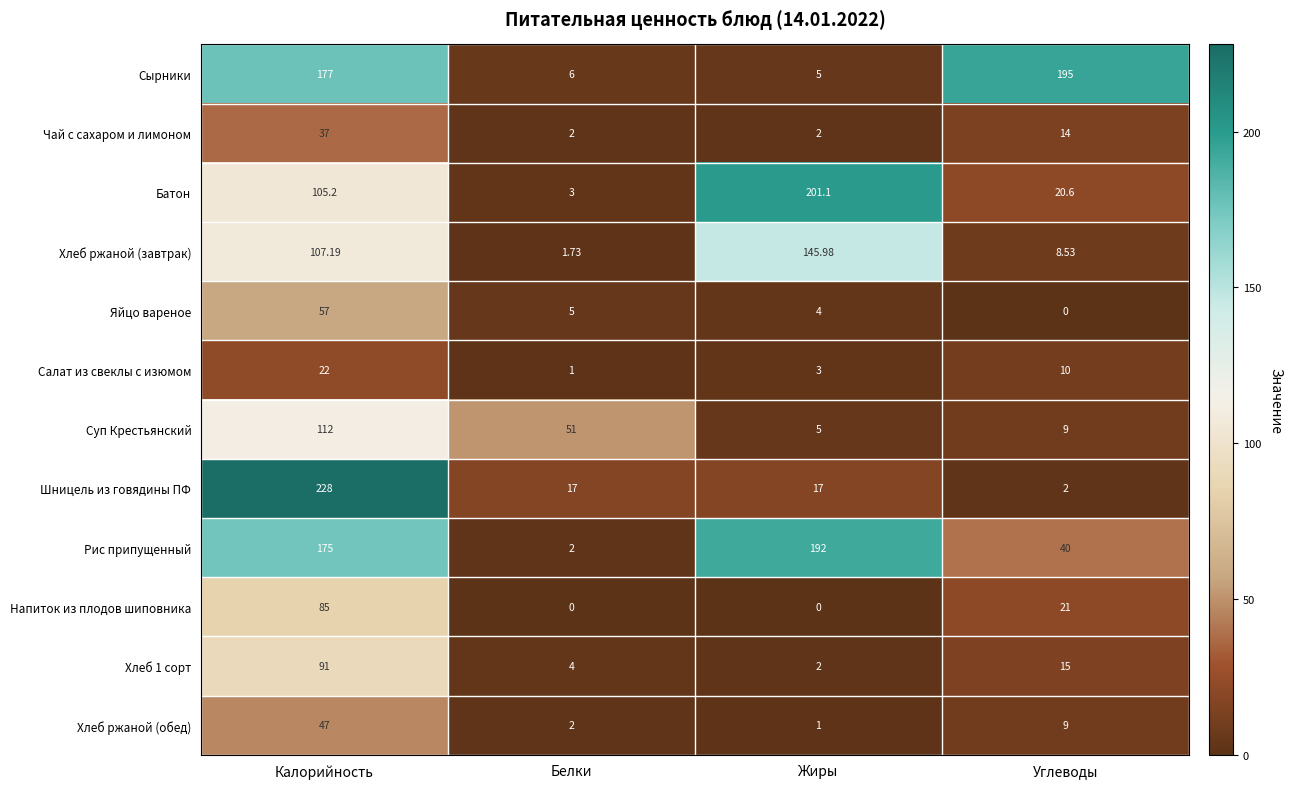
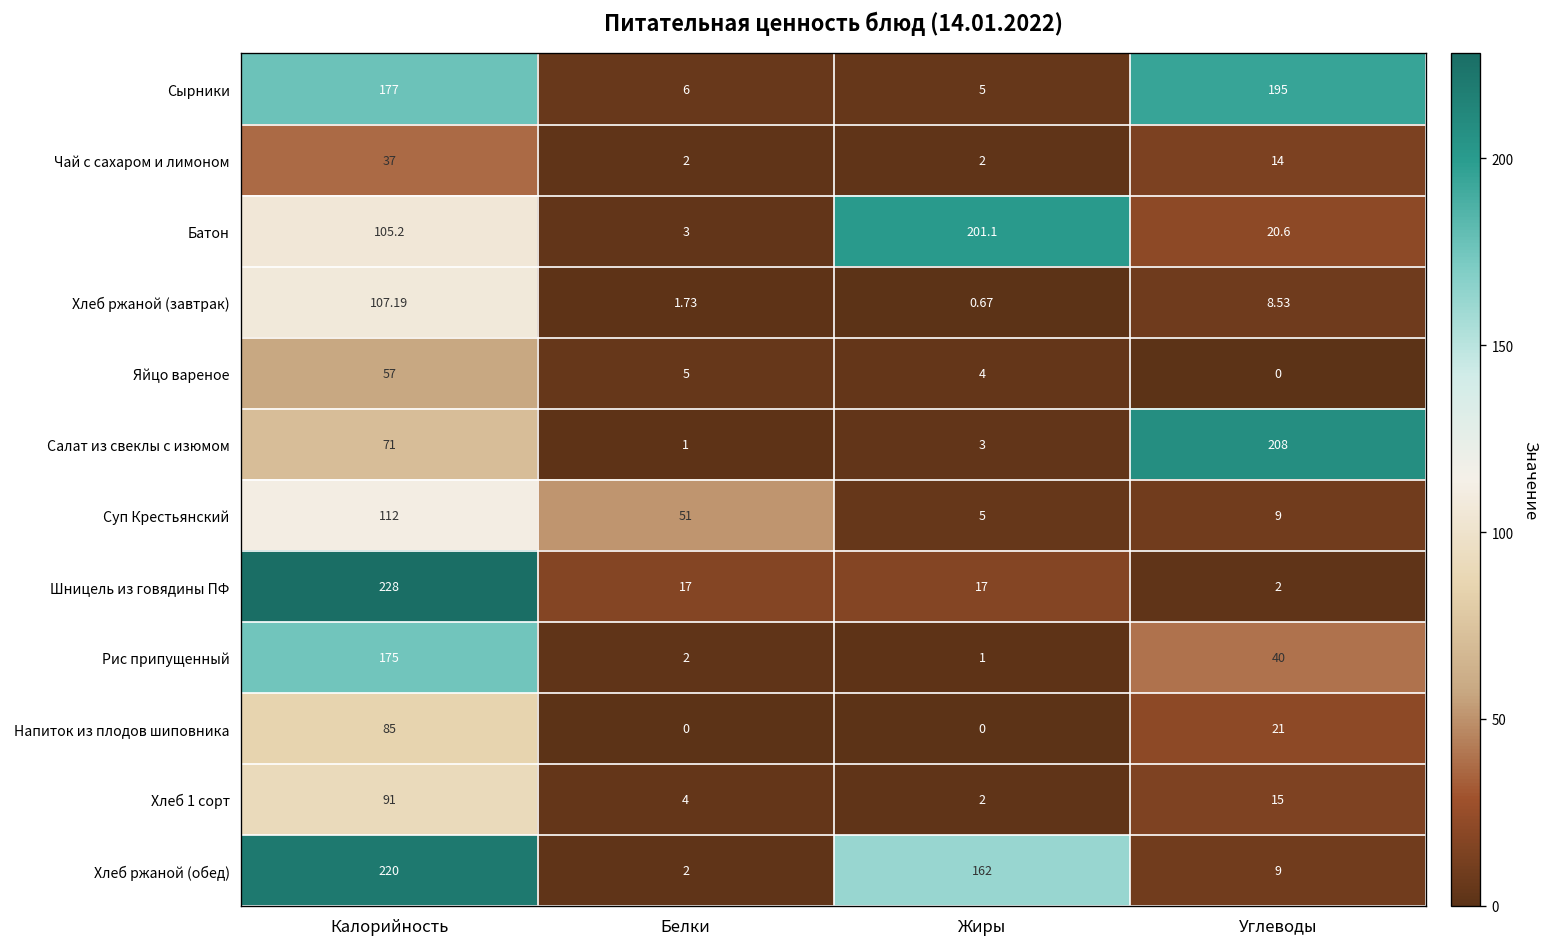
Хлеб ржаной (завтрак), Жиры: 145.98 -> 0.67
Салат из свеклы с изюмом, Калорийность: 22 -> 71
Салат из свеклы с изюмом, Углеводы: 10 -> 208
Рис припущенный, Жиры: 192 -> 1
Хлеб ржаной (обед), Калорийность: 47 -> 220
Хлеб ржаной (обед), Жиры: 1 -> 162
